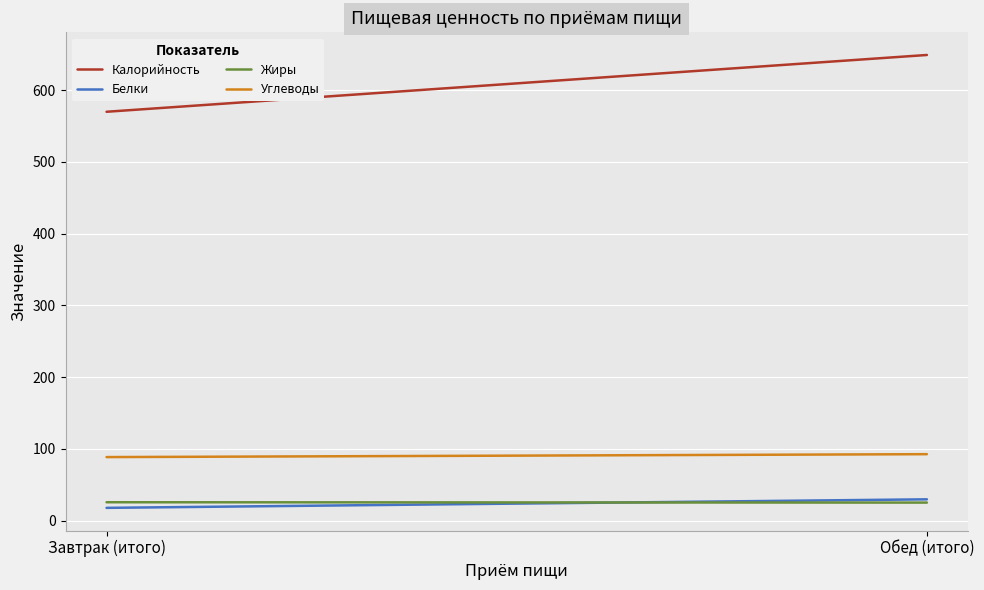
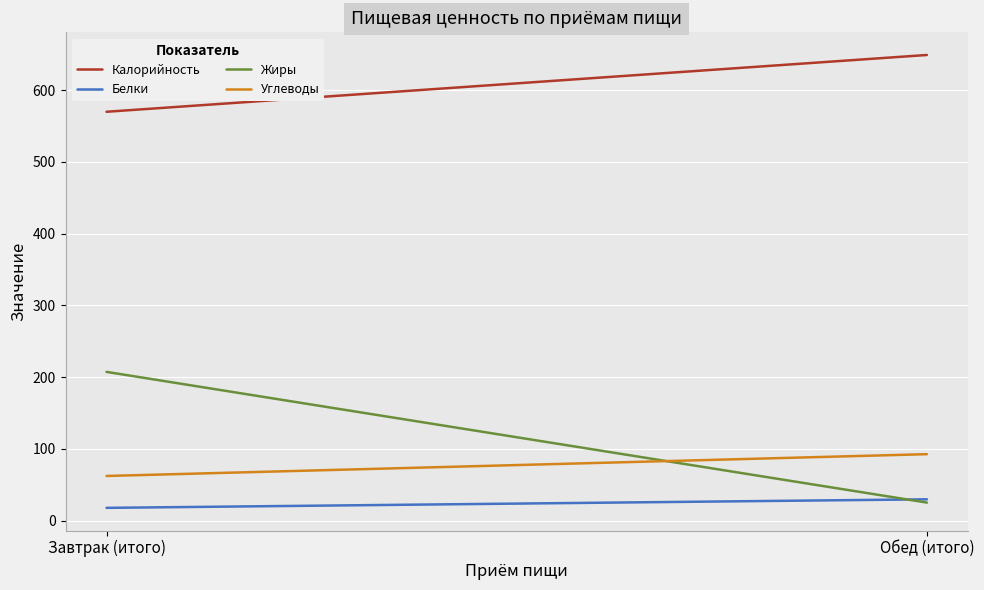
Жиры, Завтрак (итого): 30 -> 210
Углеводы, Завтрак (итого): 90 -> 60
